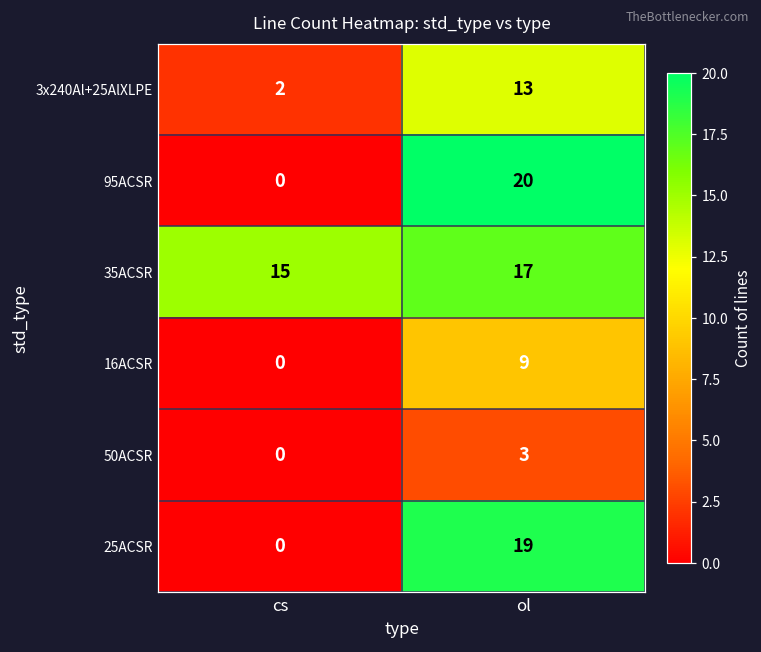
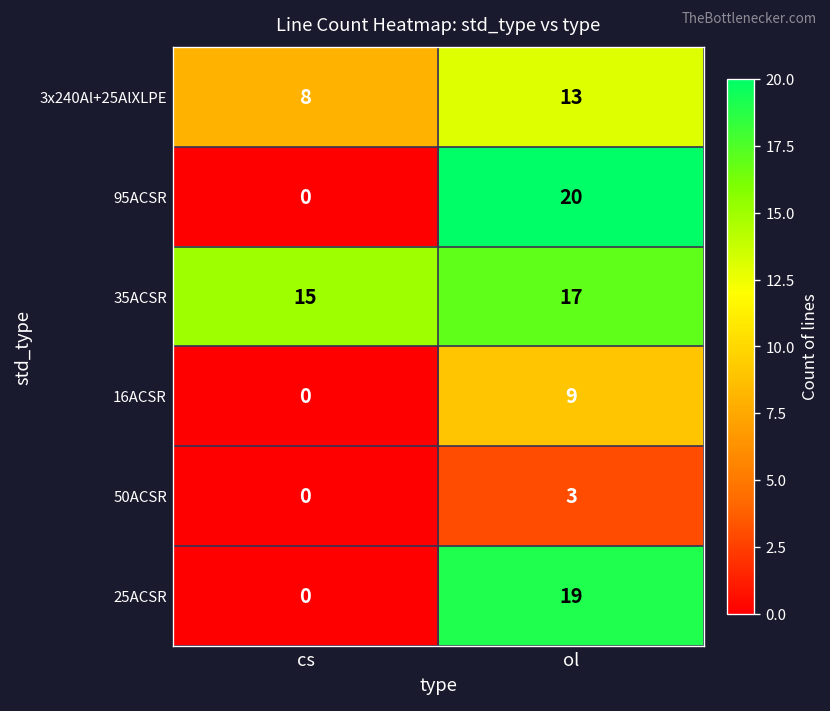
3x240Al+25AlXLPE, cs: 2 -> 8
